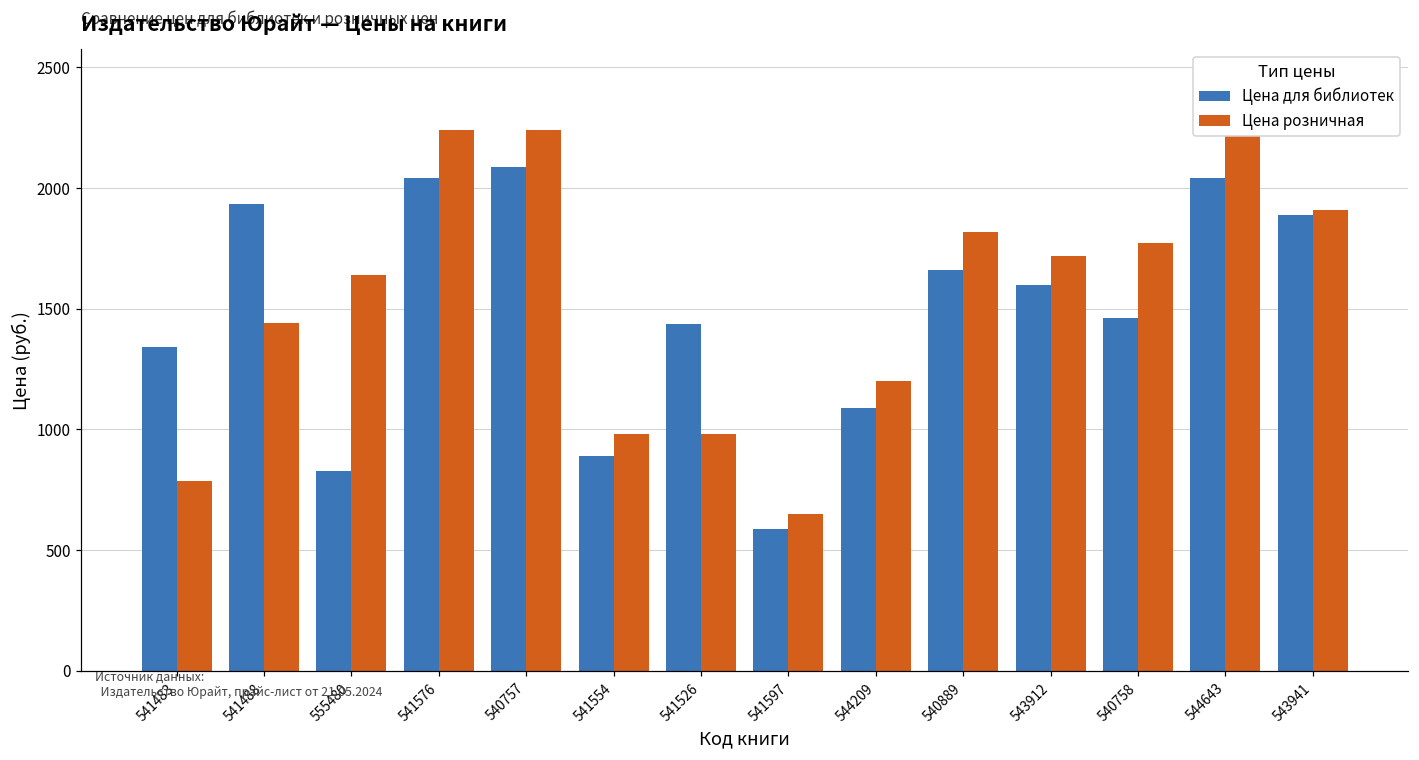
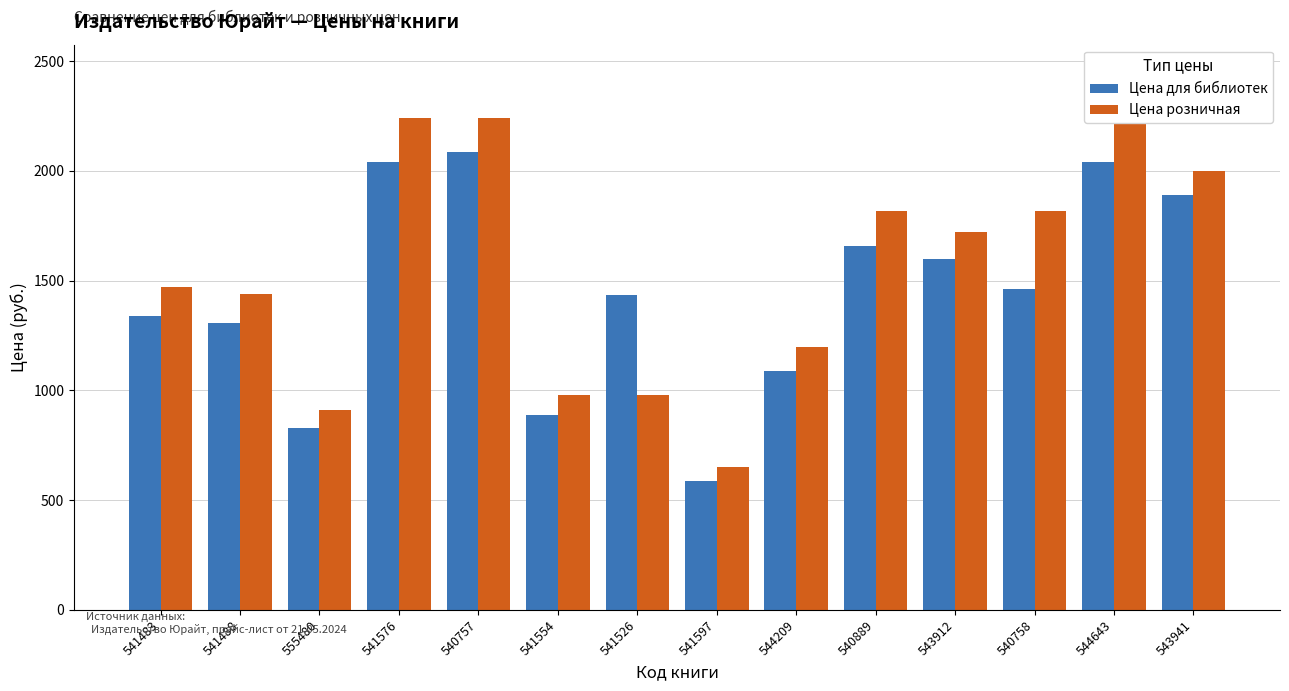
Цена розничная, 541483: 780 -> 1470
Цена для библиотек, 541488: 1930 -> 1310
Цена розничная, 555480: 1640 -> 910
Цена розничная, 540758: 1770 -> 1820
Цена розничная, 543941: 1910 -> 2000
